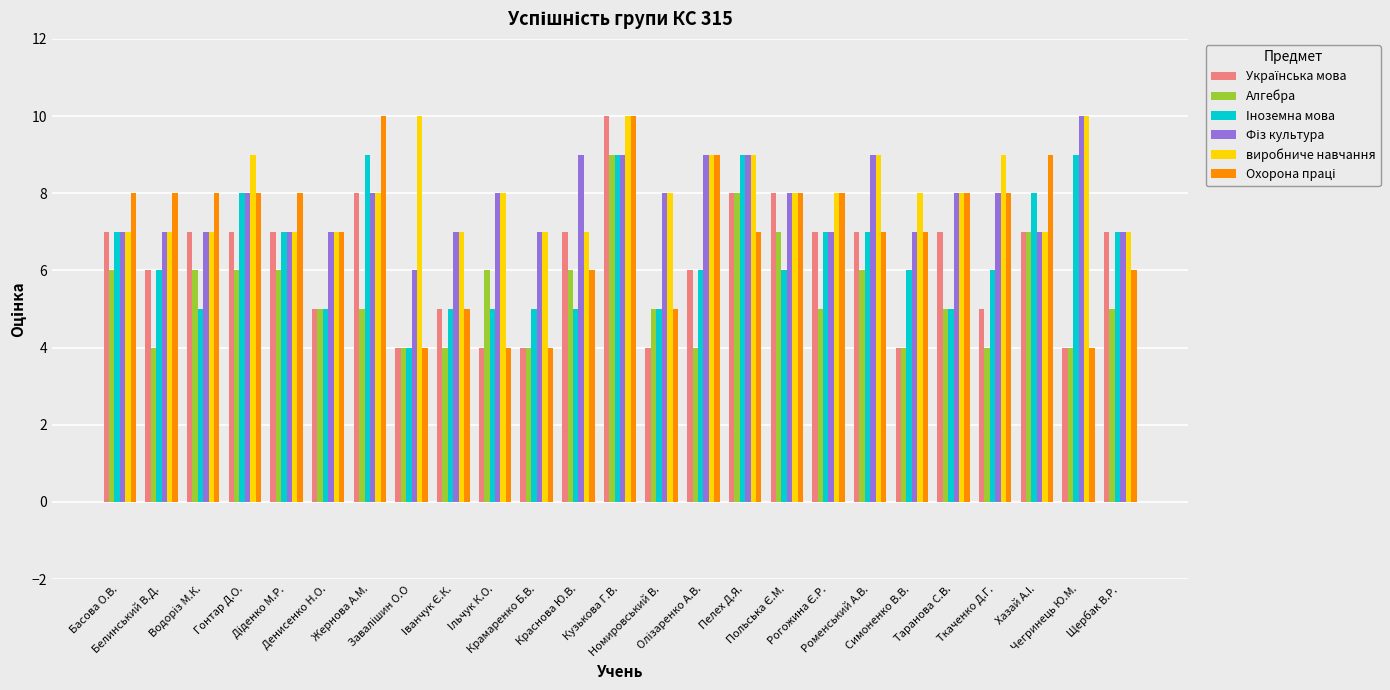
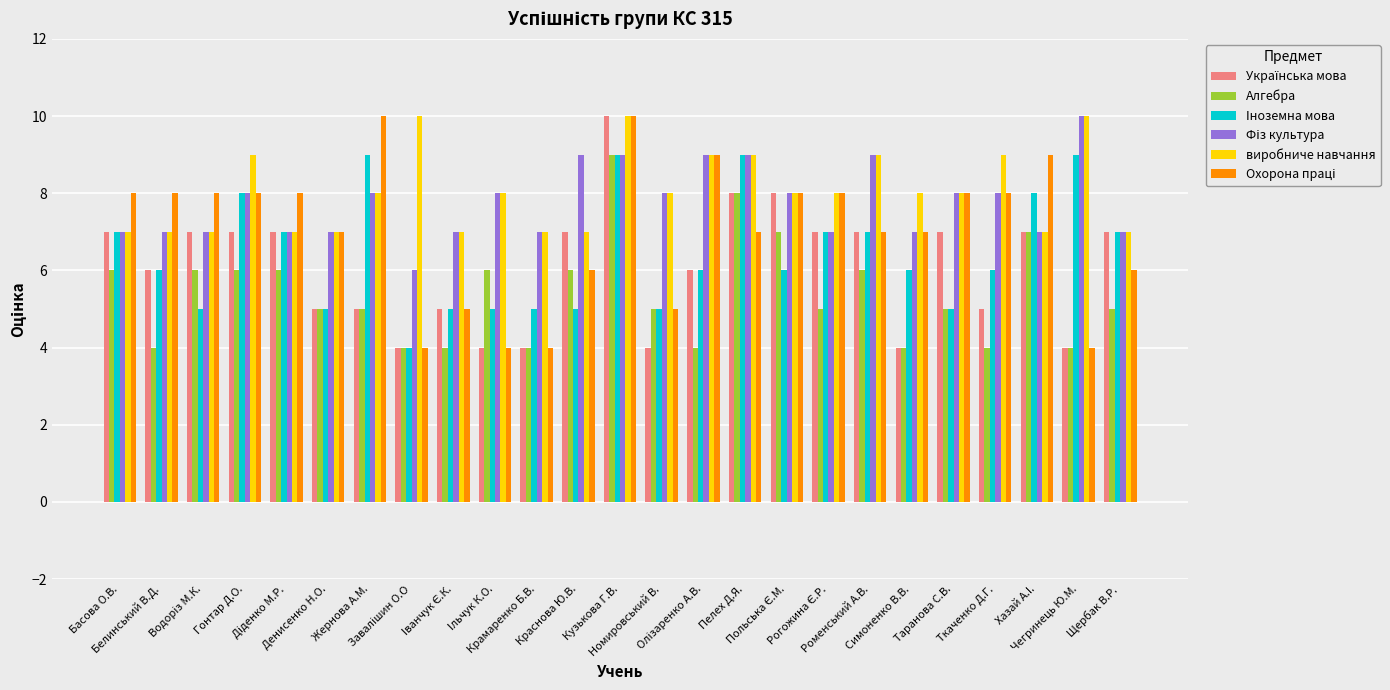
Українська мова, Жернова А.М.: 8 -> 5
